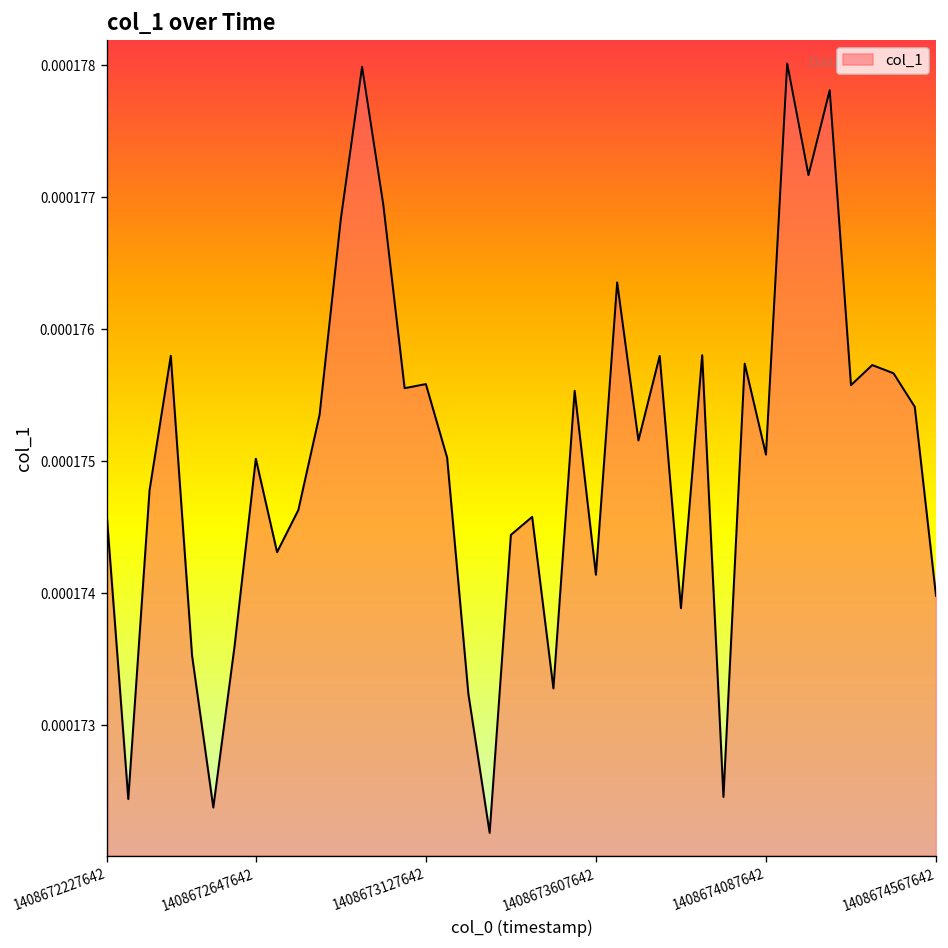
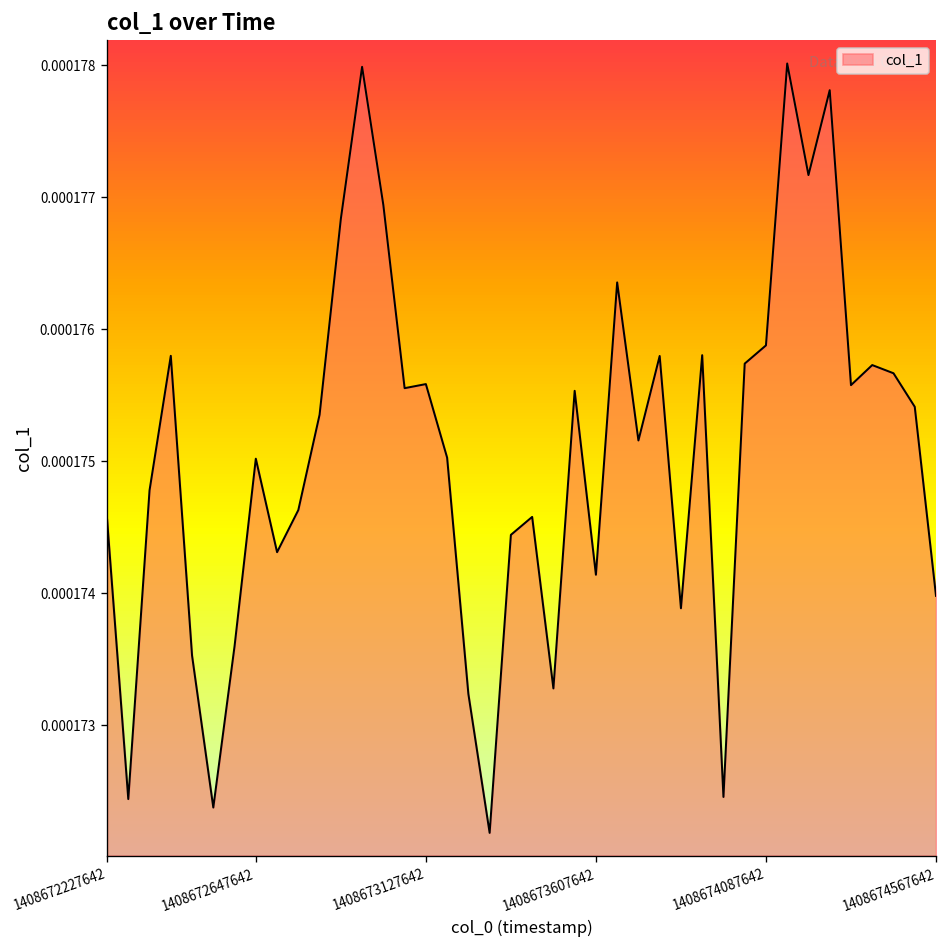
1408674087642: 0.00017505 -> 0.00017588
